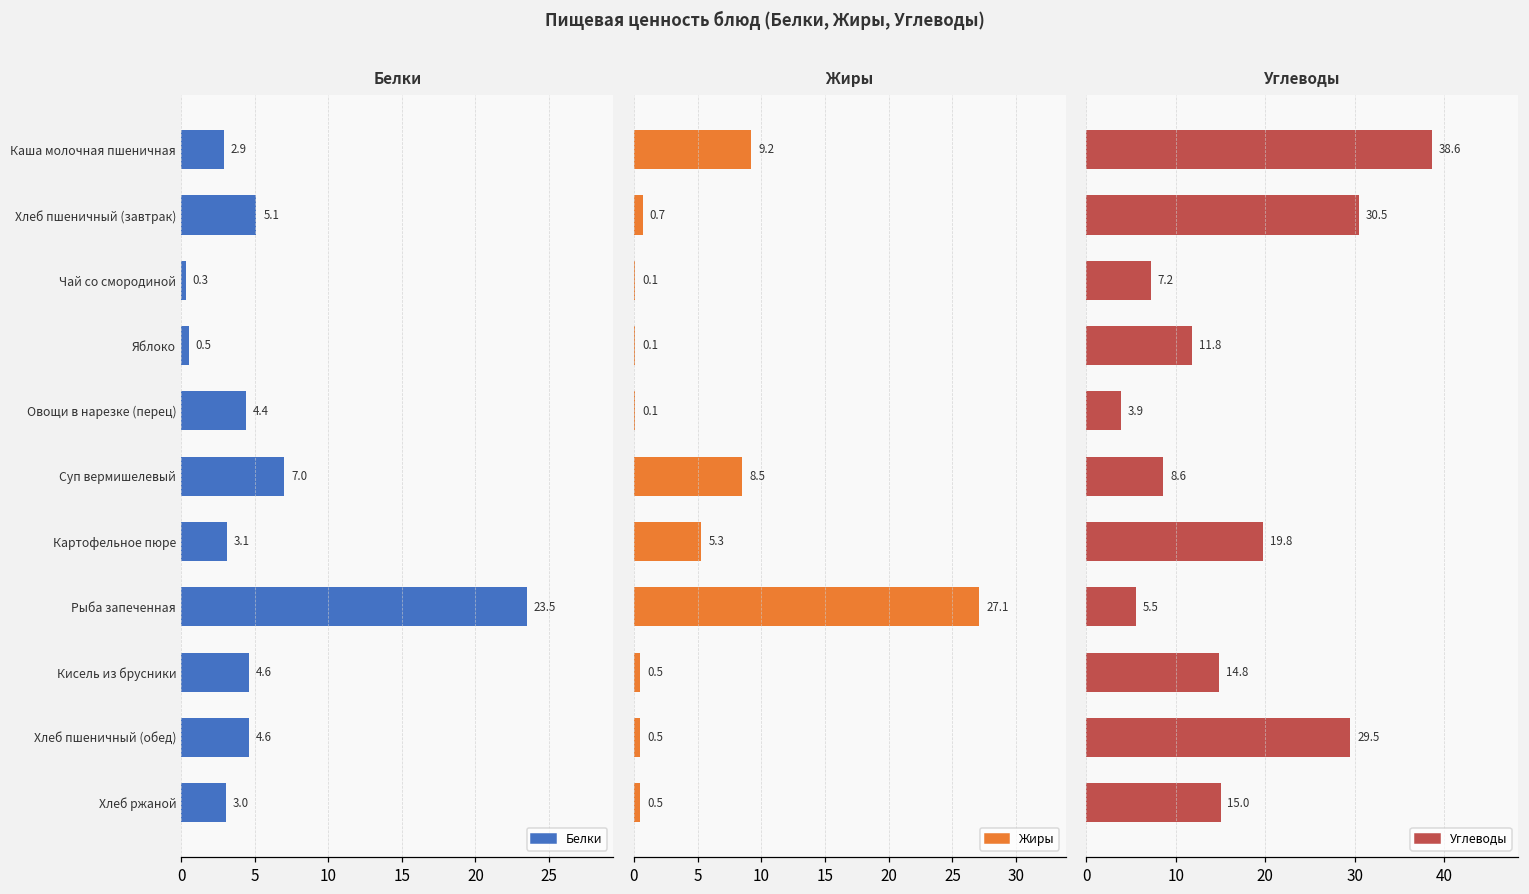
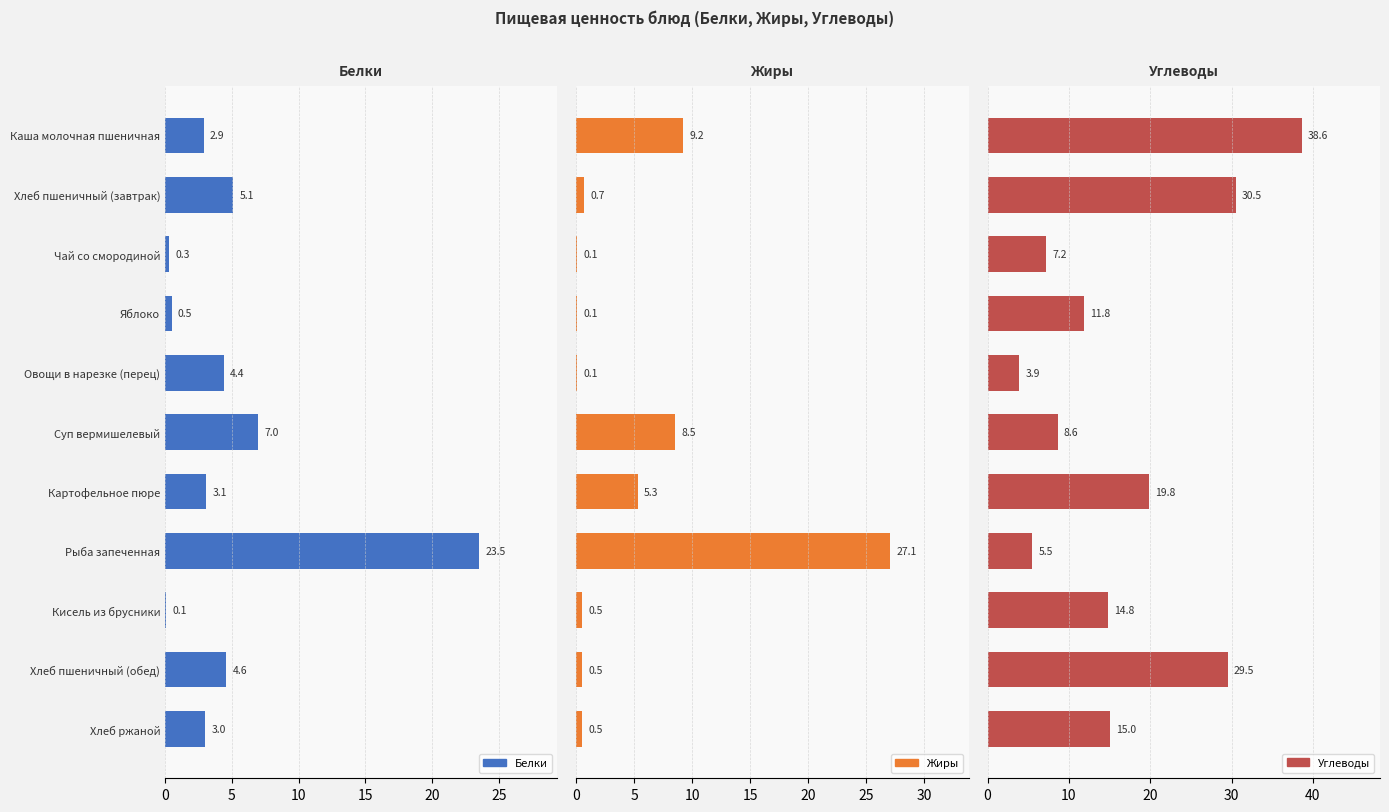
Белки, Кисель из брусники: 4.6 -> 0.1
